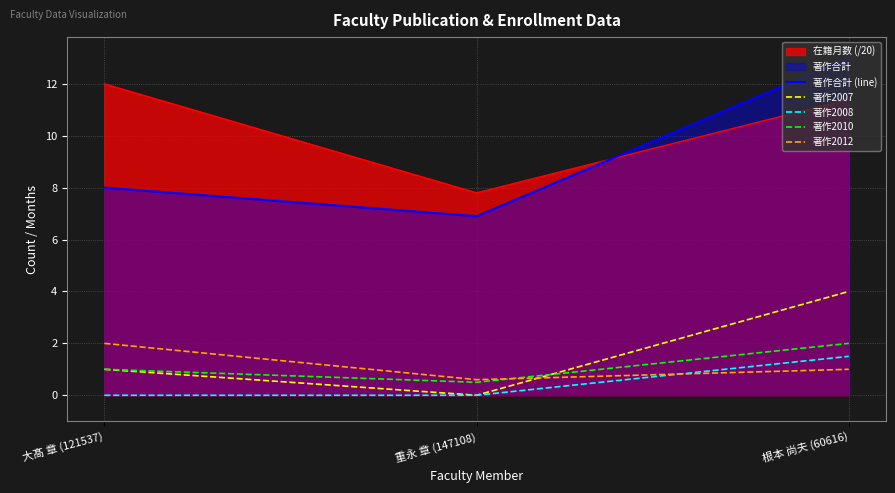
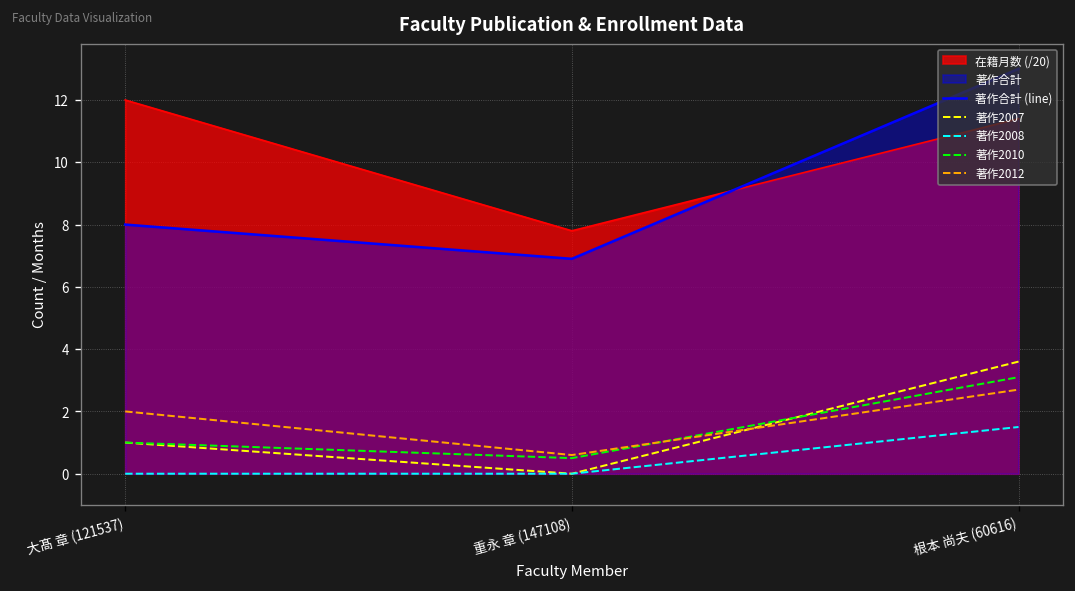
著作2007, 根本 尚夫 (60616): 4.0 -> 3.6
著作2010, 根本 尚夫 (60616): 2.0 -> 3.1
著作2012, 根本 尚夫 (60616): 1.0 -> 2.7
